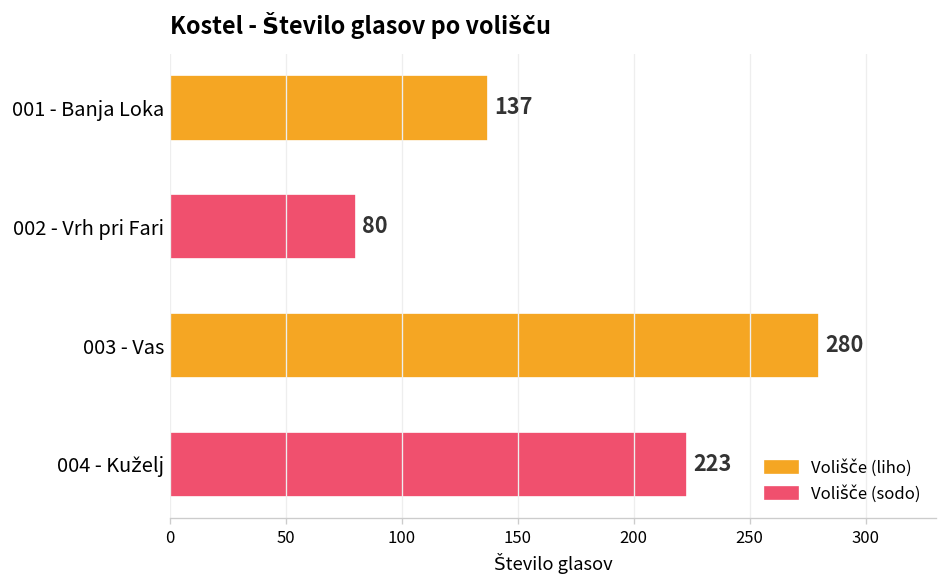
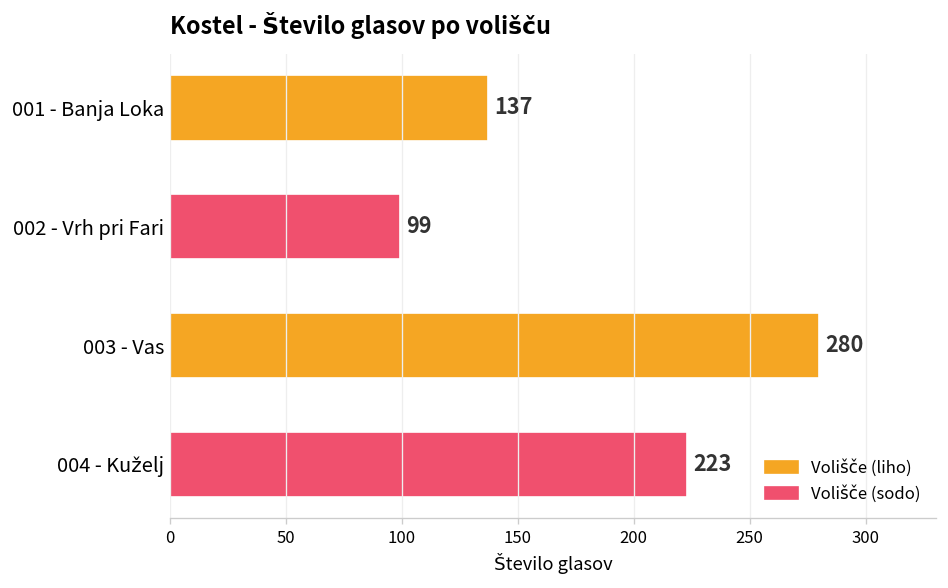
002 - Vrh pri Fari: 80 -> 99
